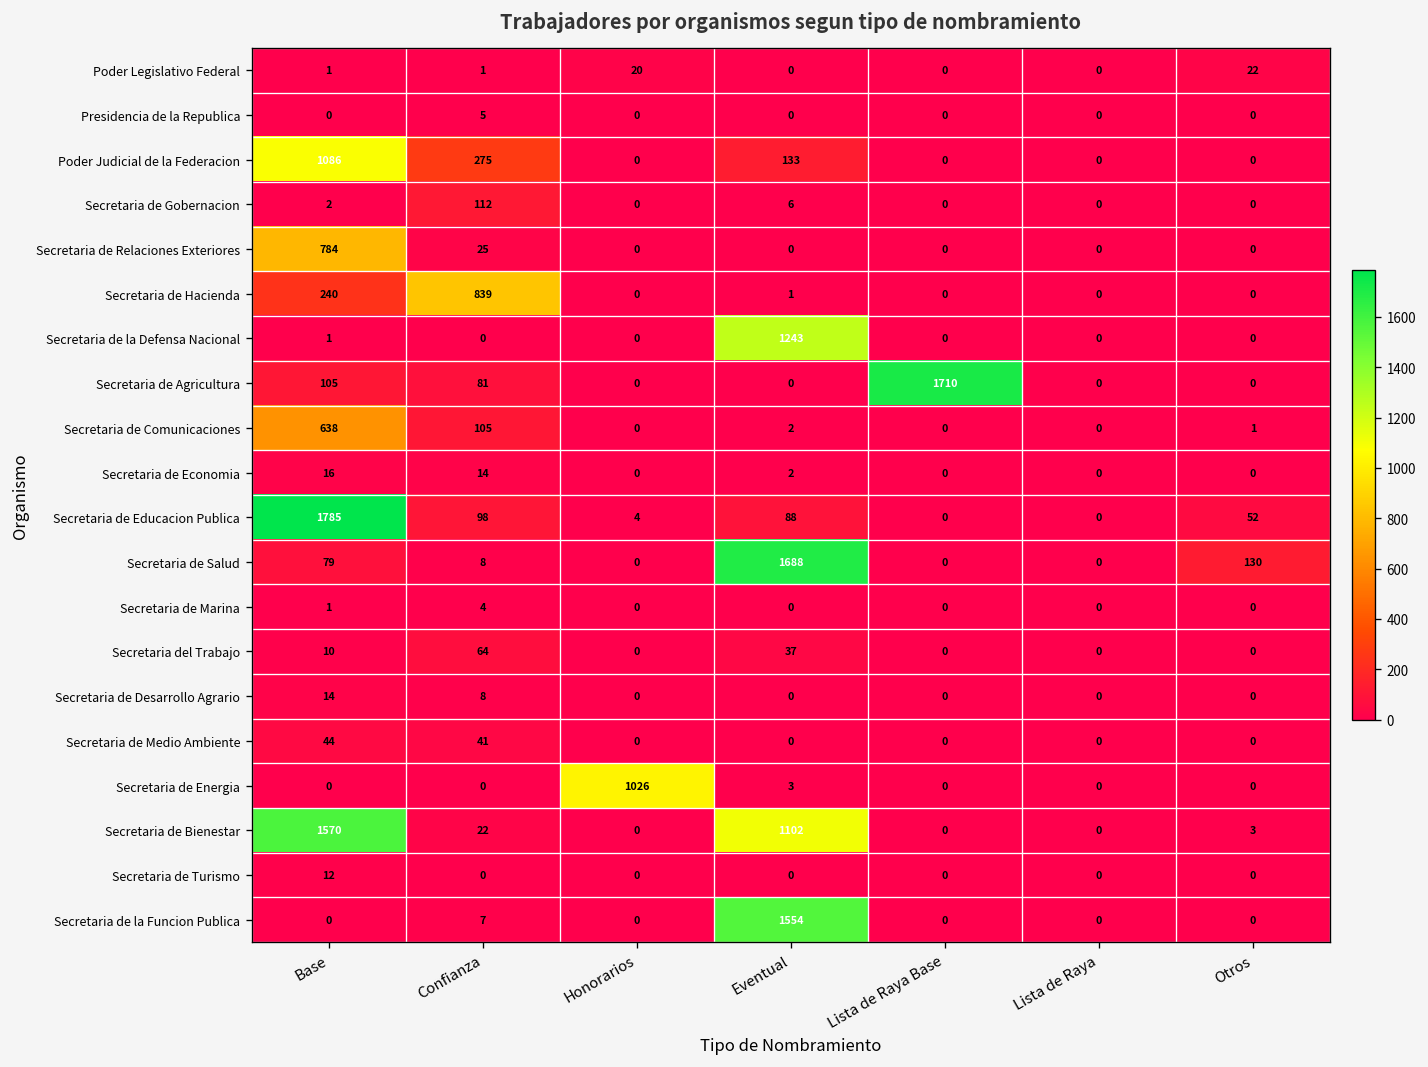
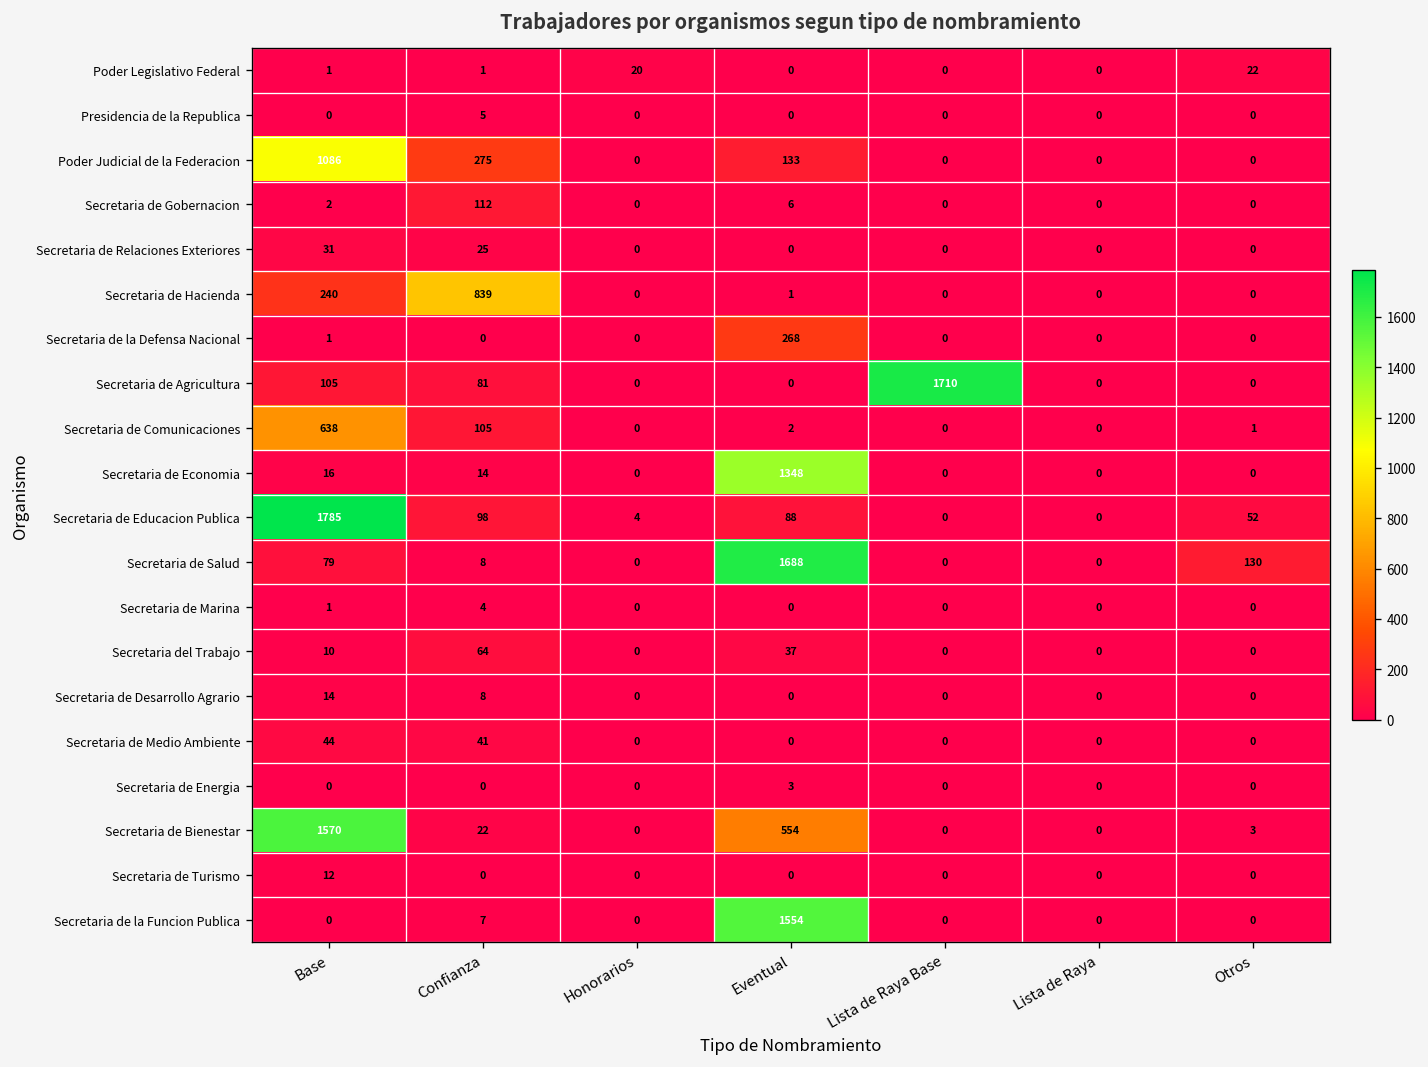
Secretaria de Relaciones Exteriores, Base: 784 -> 31
Secretaria de la Defensa Nacional, Eventual: 1243 -> 268
Secretaria de Economia, Eventual: 2 -> 1348
Secretaria de Energia, Honorarios: 1026 -> 0
Secretaria de Bienestar, Eventual: 1102 -> 554
